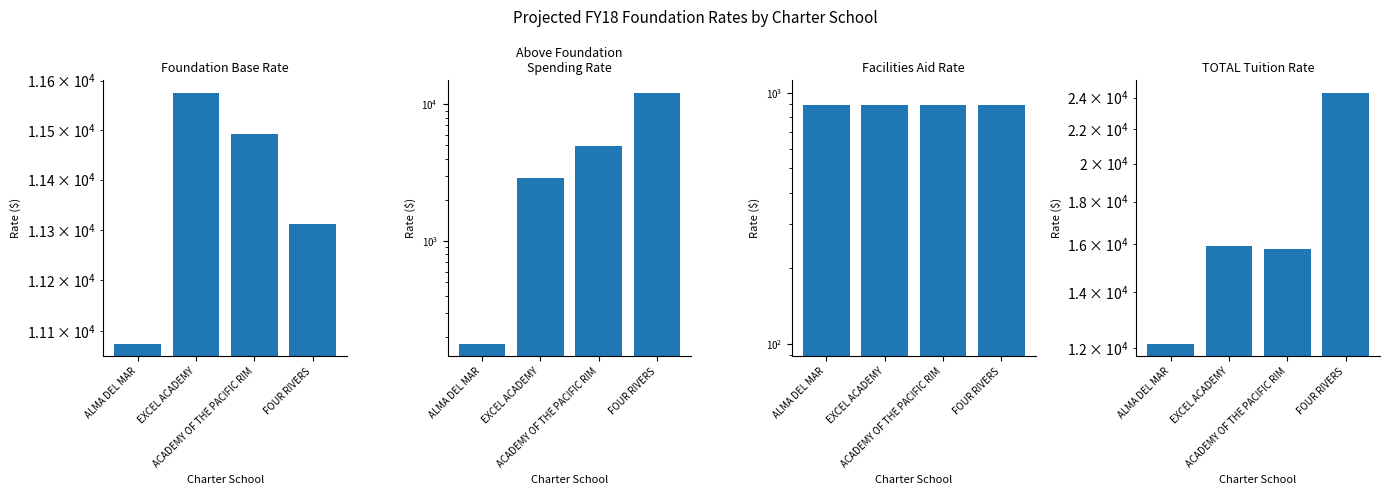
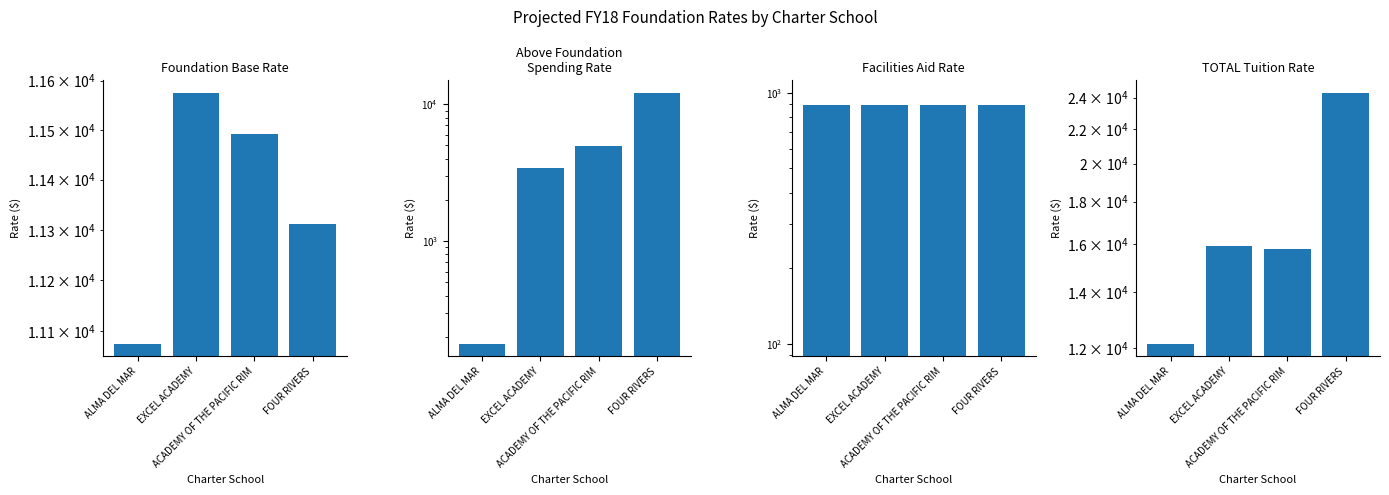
Above Foundation Spending Rate, EXCEL ACADEMY: 2900 -> 3400
